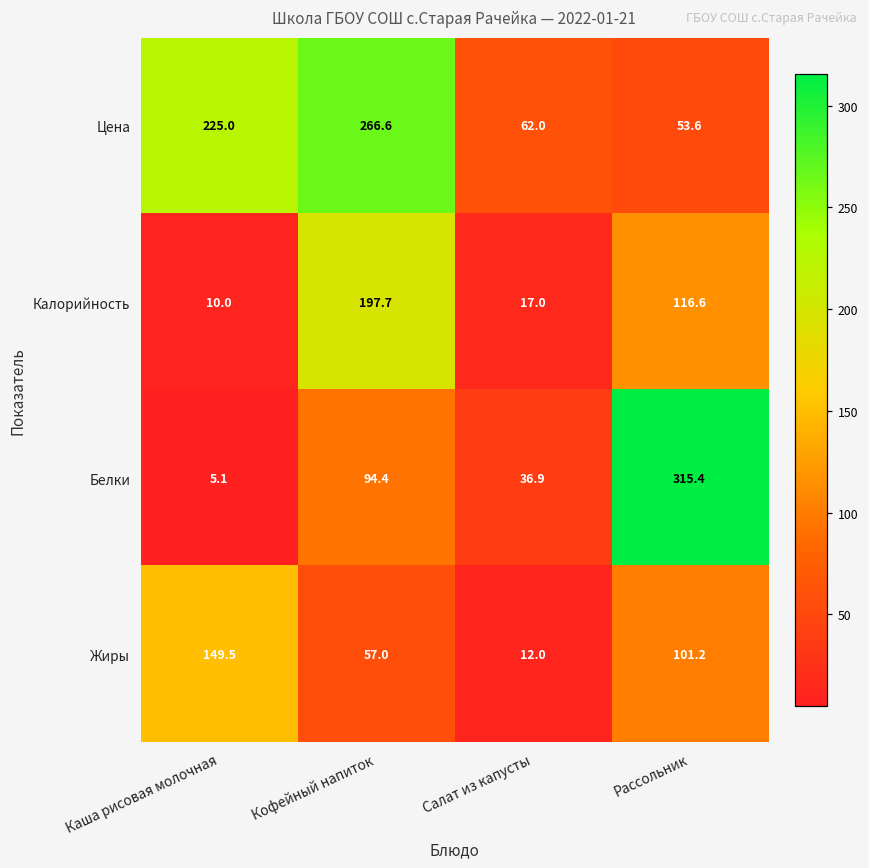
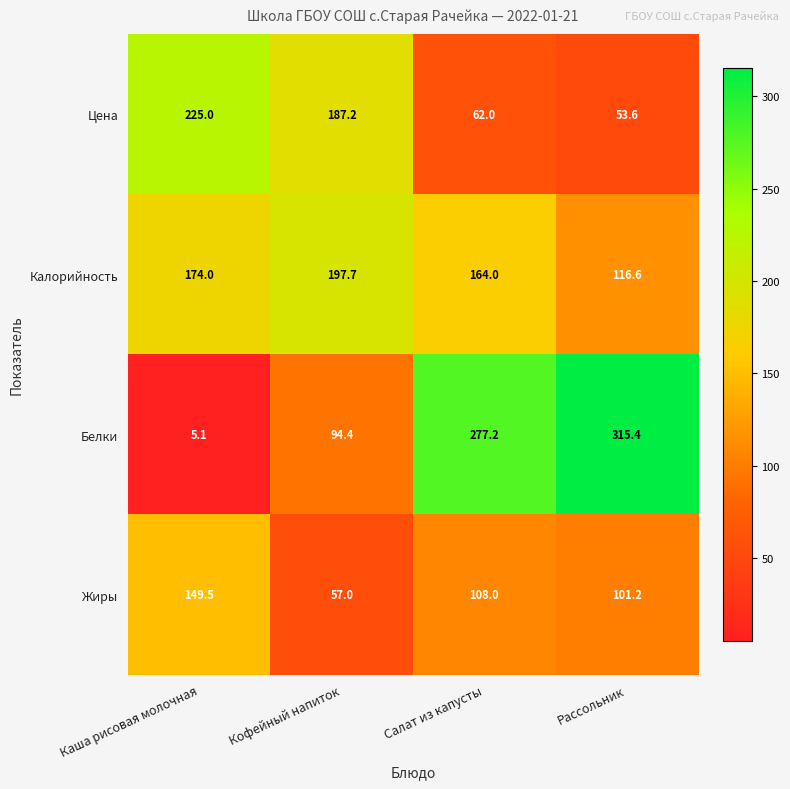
Цена, Кофейный напиток: 266.6 -> 187.2
Калорийность, Каша рисовая молочная: 10.0 -> 174.0
Калорийность, Салат из капусты: 17.0 -> 164.0
Белки, Салат из капусты: 36.9 -> 277.2
Жиры, Салат из капусты: 12.0 -> 108.0
